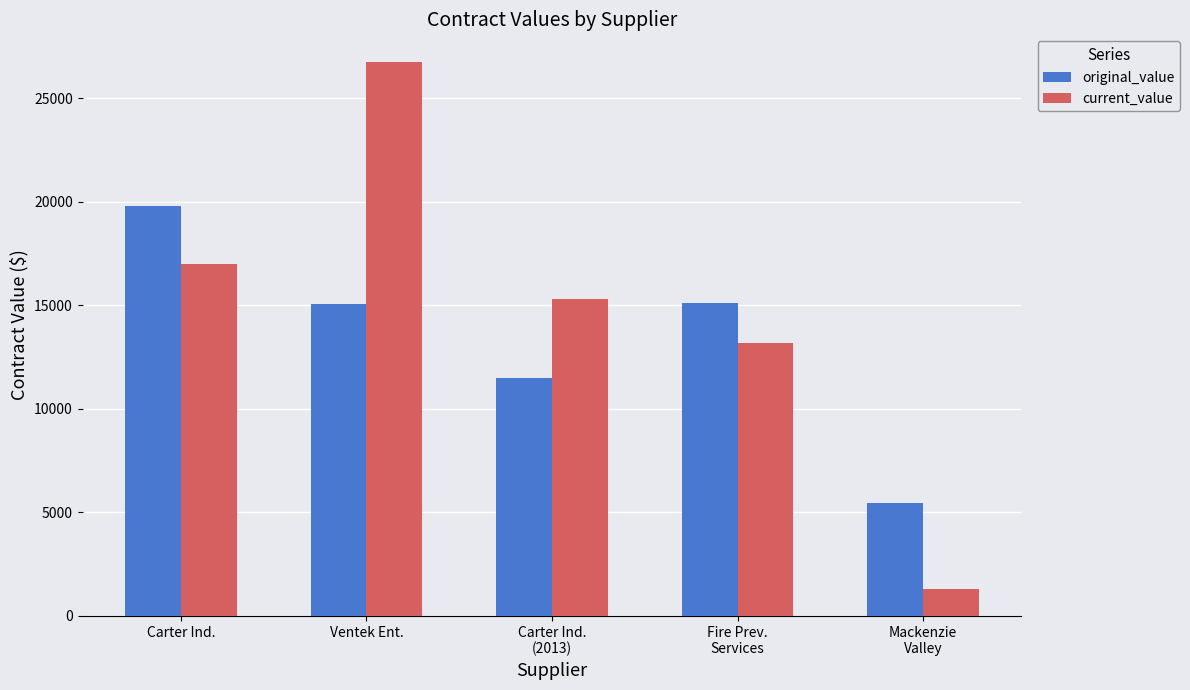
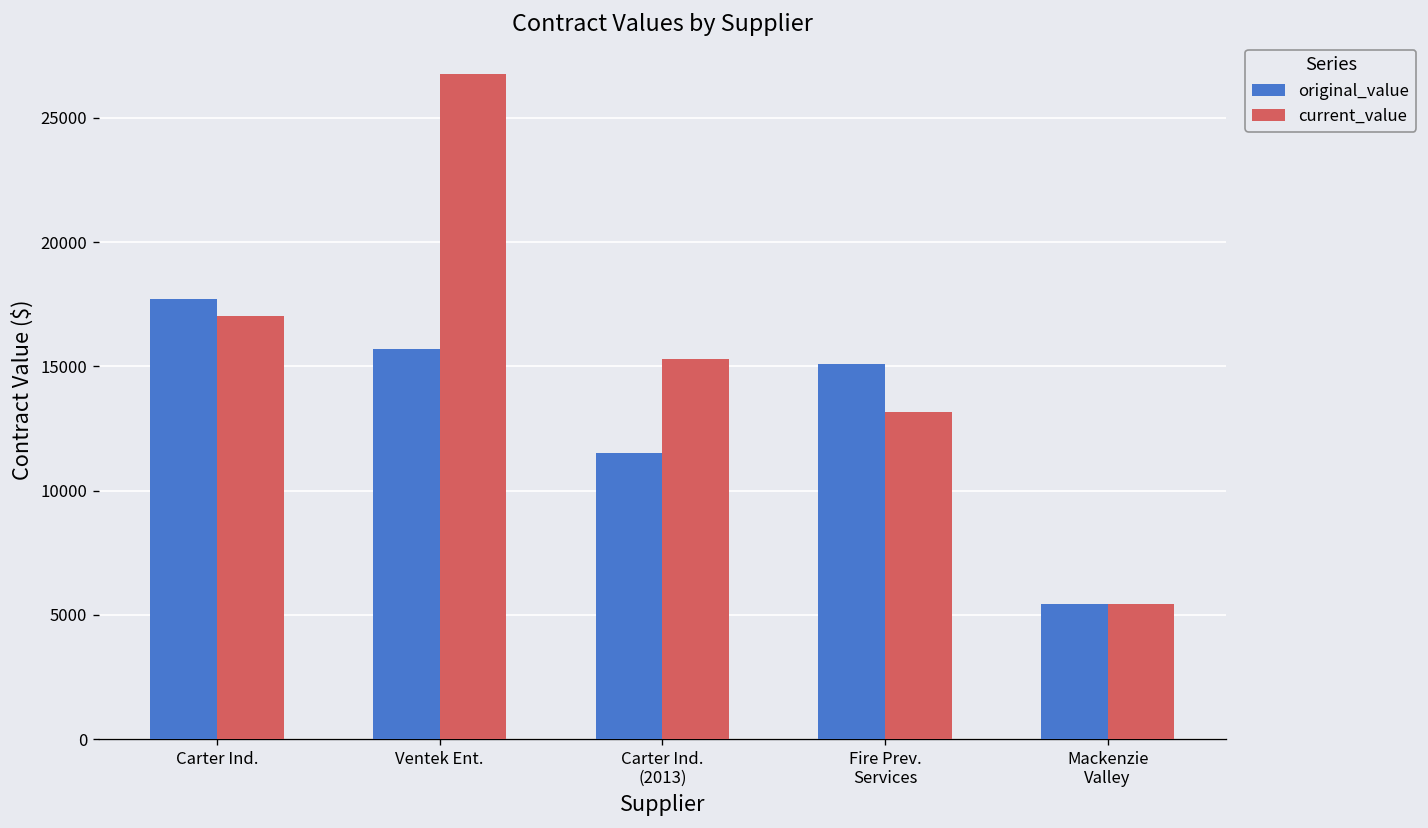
original_value, Carter Ind.: 19800 -> 17700
original_value, Ventek Ent.: 15100 -> 15700
current_value, Mackenzie Valley: 1300 -> 5400
